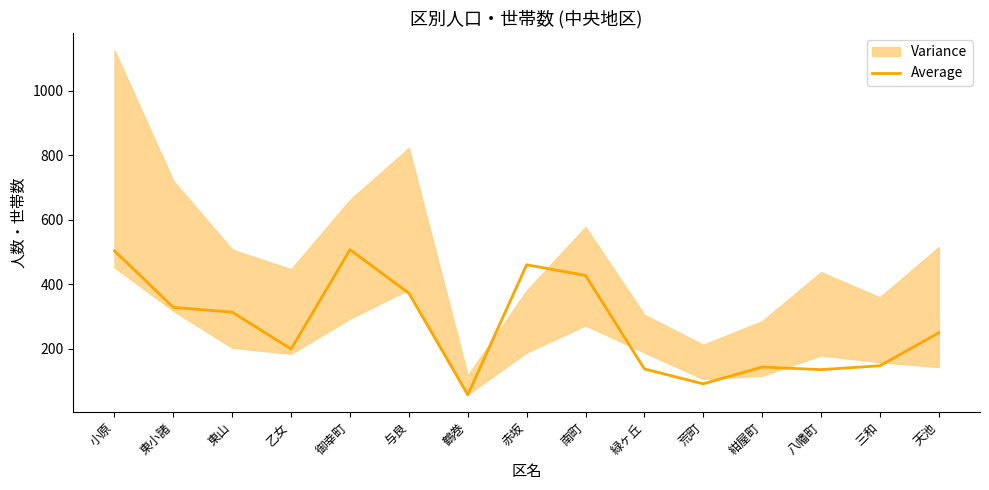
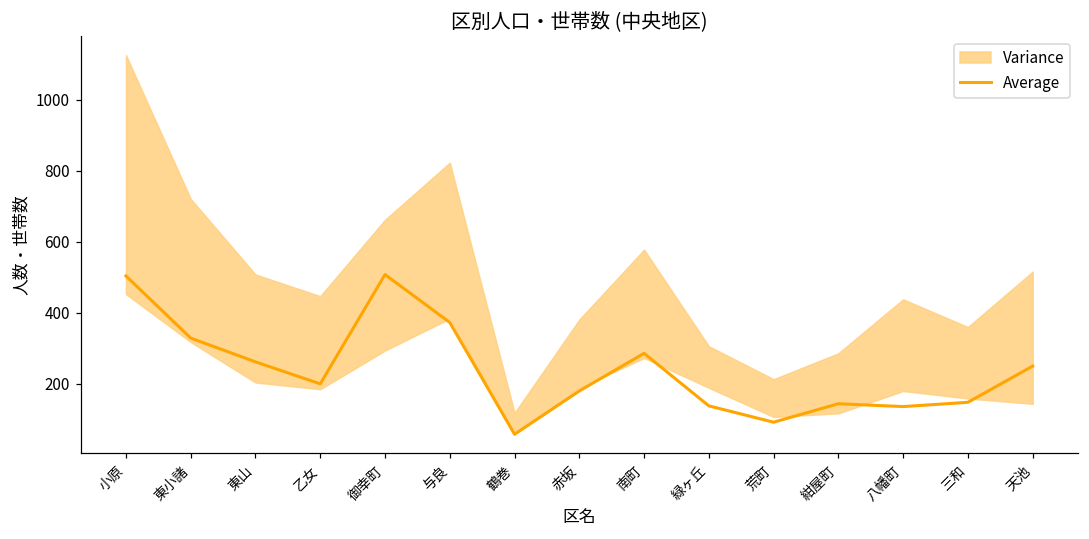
Average, 東山: 310 -> 260
Average, 赤坂: 460 -> 180
Average, 南町: 430 -> 290
